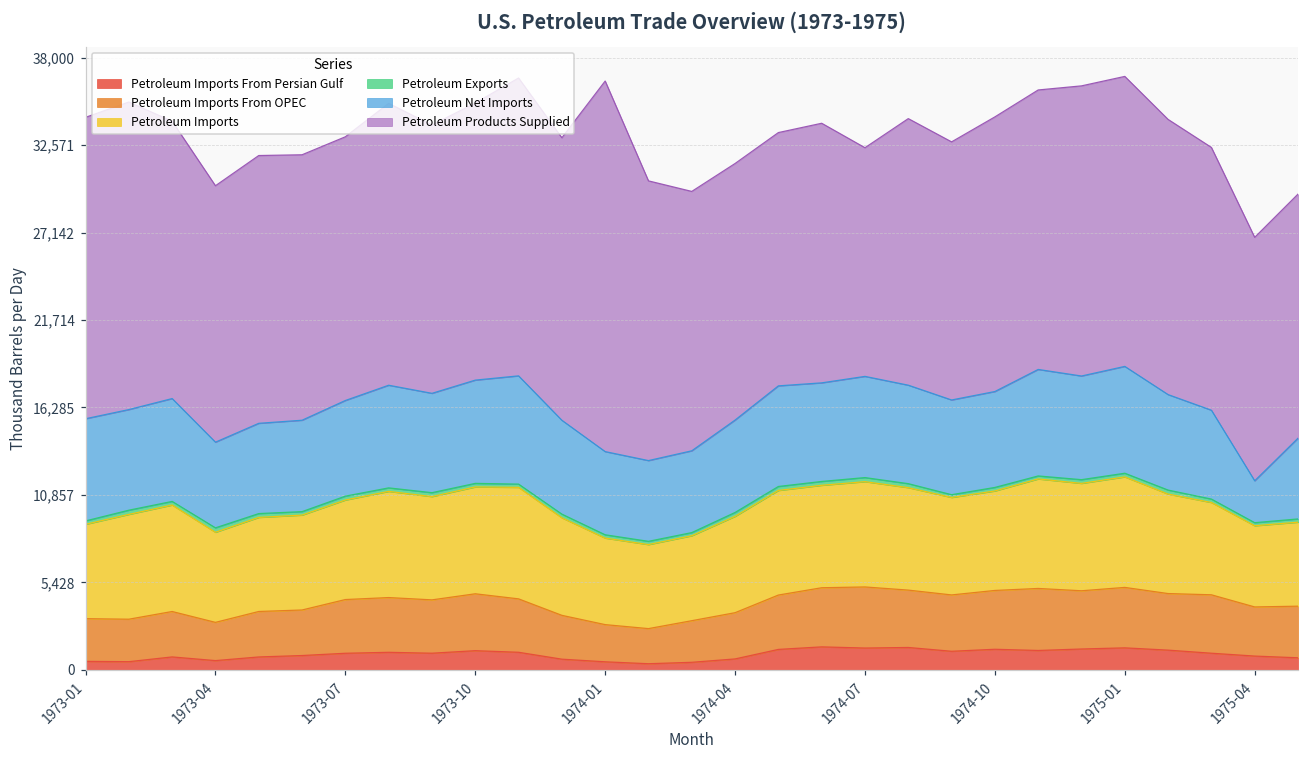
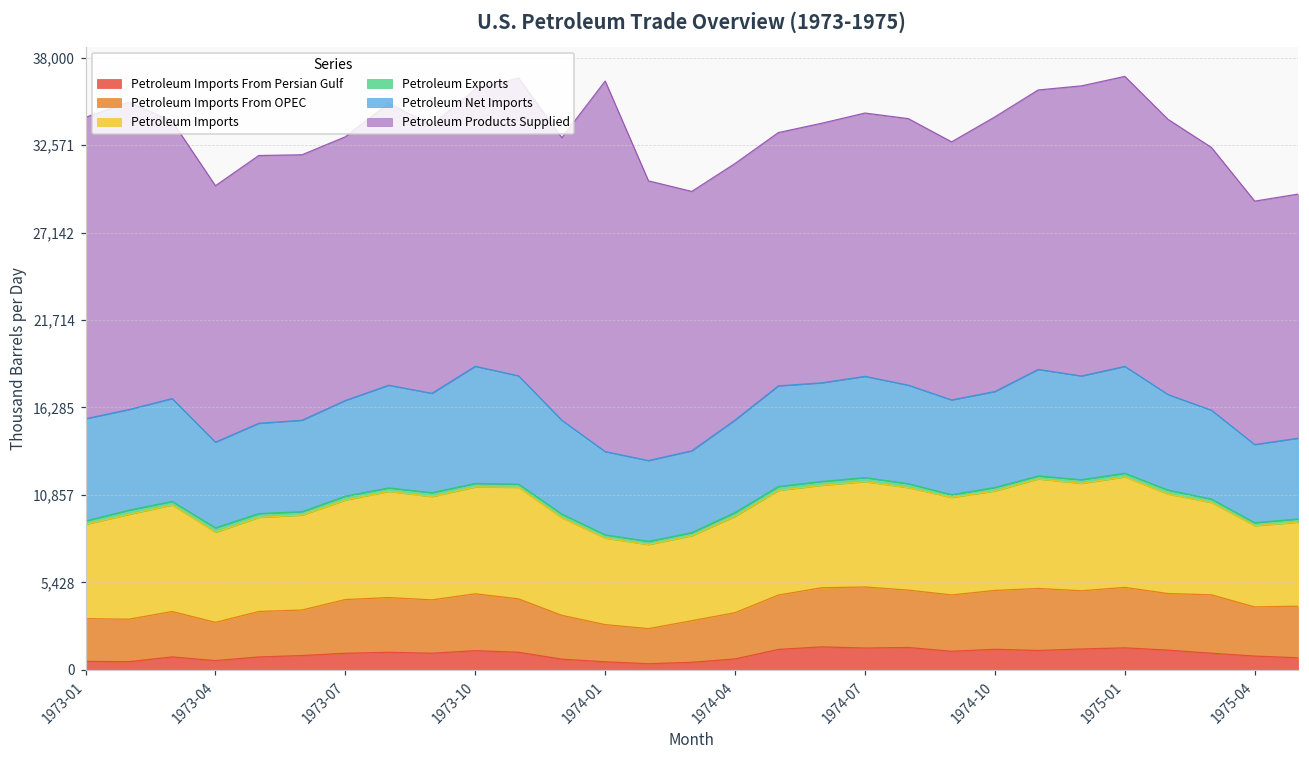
Petroleum Net Imports, 1973-10: 6,400 -> 7,300
Petroleum Products Supplied, 1974-07: 14,200 -> 16,300
Petroleum Net Imports, 1975-04: 2,600 -> 4,800
